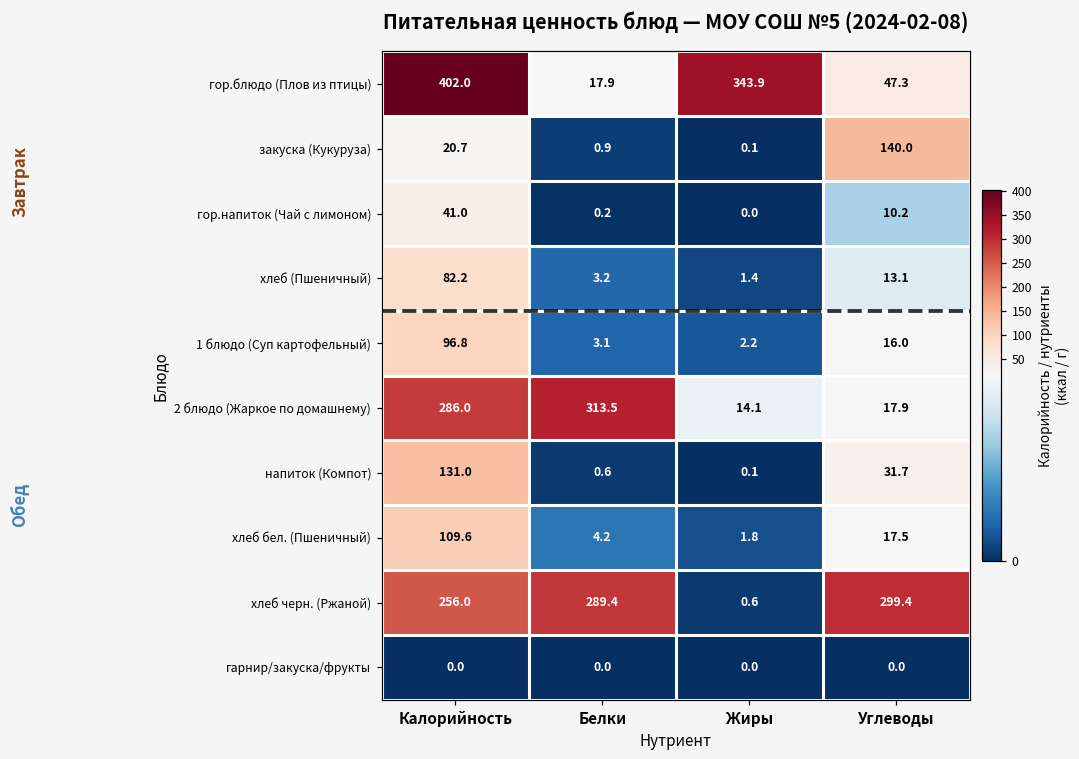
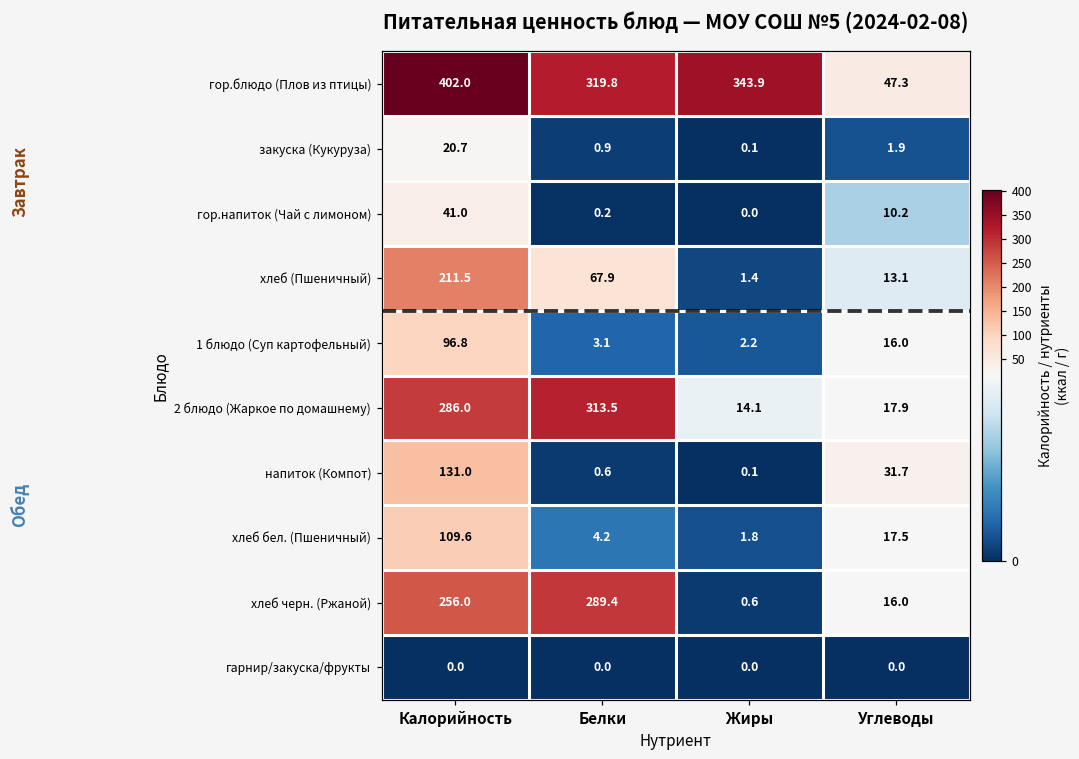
гор.блюдо (Плов из птицы), Белки: 17.9 -> 319.8
закуска (Кукуруза), Углеводы: 140.0 -> 1.9
хлеб (Пшеничный), Калорийность: 82.2 -> 211.5
хлеб (Пшеничный), Белки: 3.2 -> 67.9
хлеб черн. (Ржаной), Углеводы: 299.4 -> 16.0
